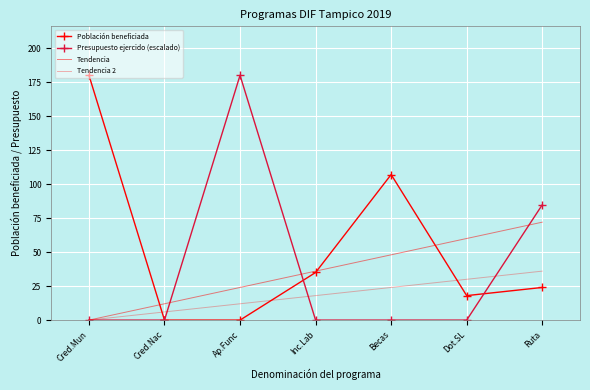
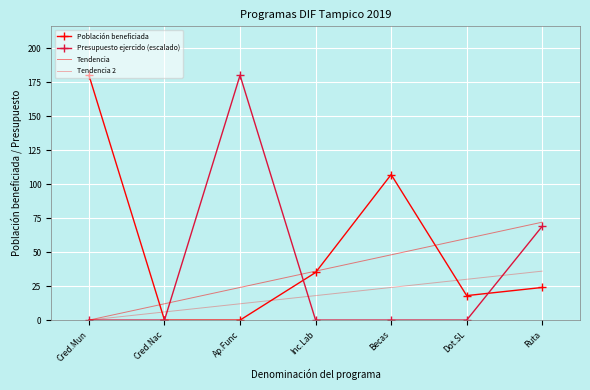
Presupuesto ejercido (escalado), Ruta: 85 -> 69
